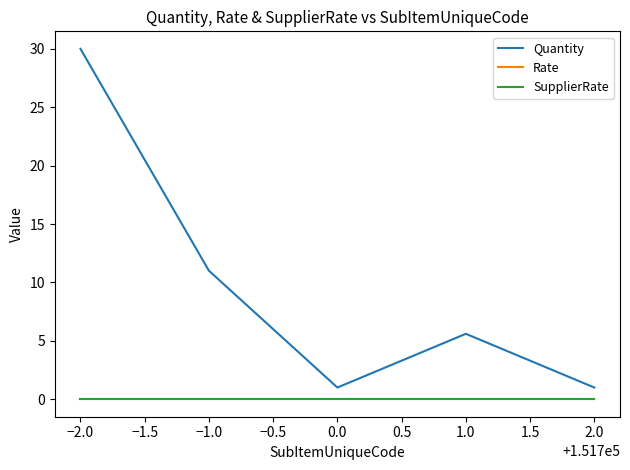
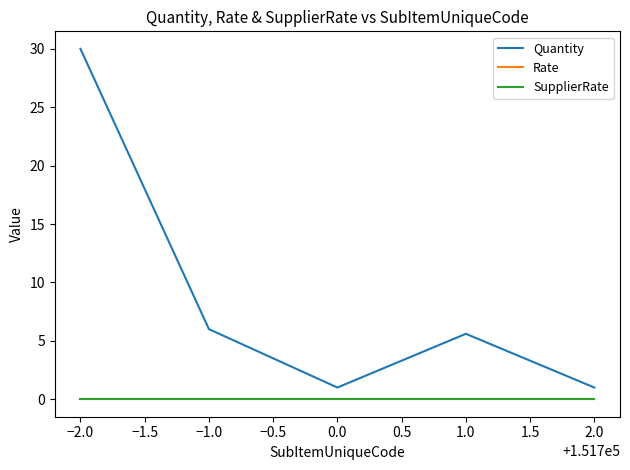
Quantity, −1.0: 11 -> 6
